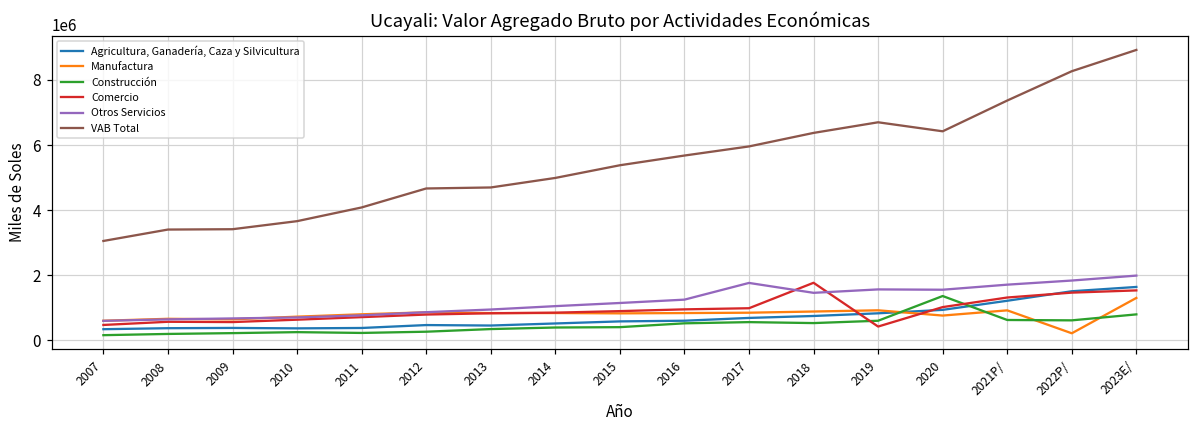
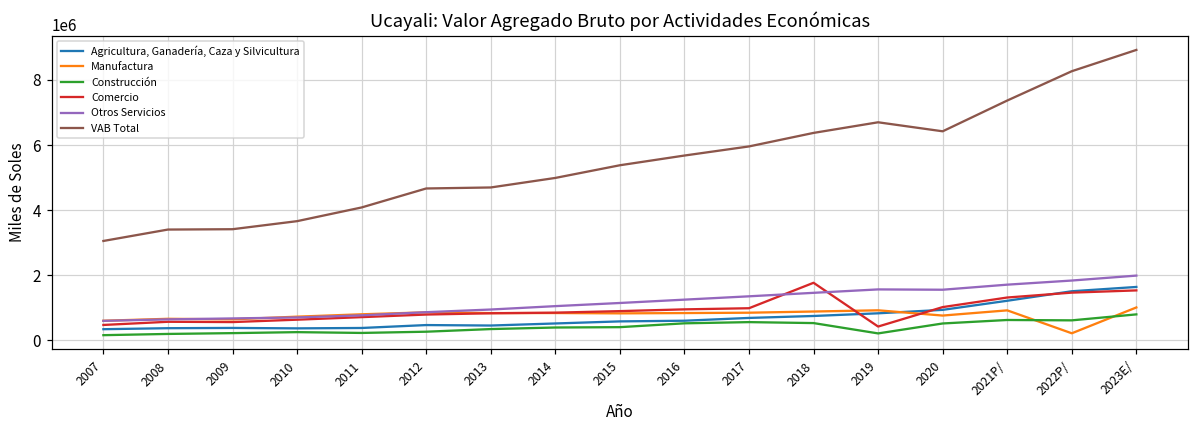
Otros Servicios, 2017: 1800000 -> 1400000
Construcción, 2019: 600000 -> 200000
Construcción, 2020: 1400000 -> 500000
Manufactura, 2023E/: 1300000 -> 1000000
